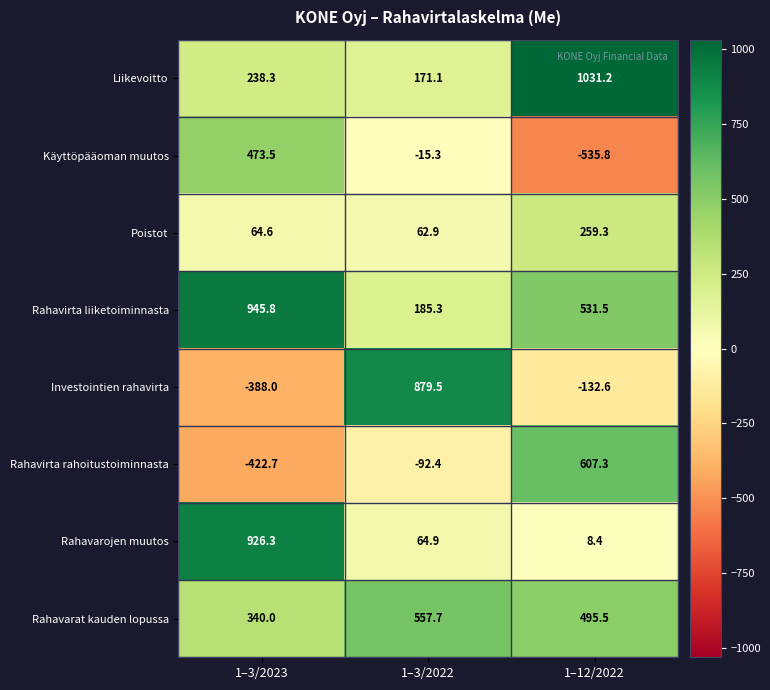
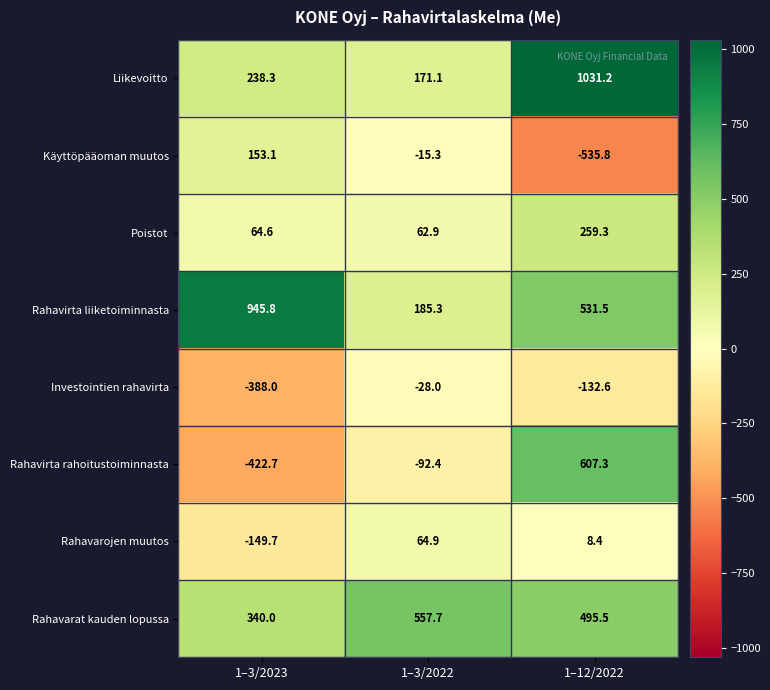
Käyttöpääoman muutos, 1–3/2023: 473.5 -> 153.1
Investointien rahavirta, 1–3/2022: 879.5 -> -28.0
Rahavarojen muutos, 1–3/2023: 926.3 -> -149.7
